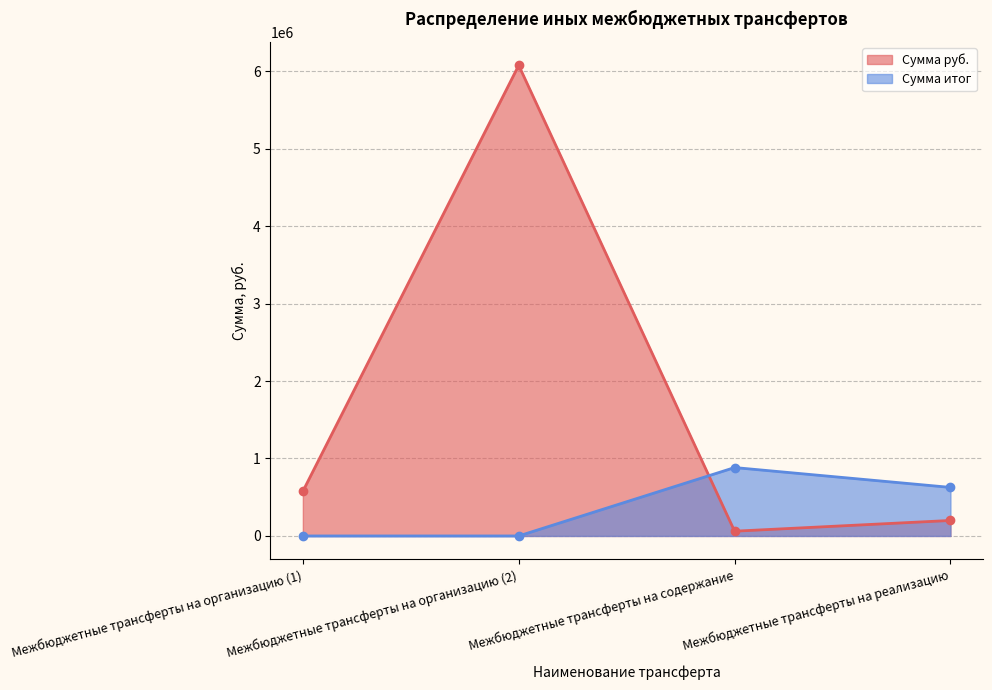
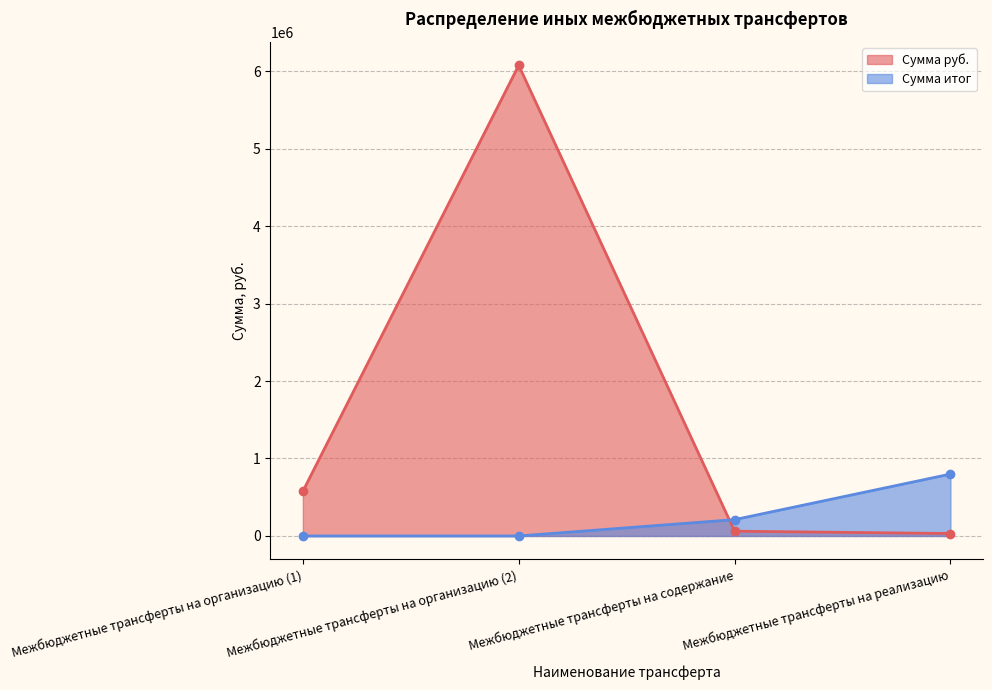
Сумма итог, Межбюджетные трансферты на содержание: 900000 -> 200000
Сумма руб., Межбюджетные трансферты на реализацию: 200000 -> 0
Сумма итог, Межбюджетные трансферты на реализацию: 600000 -> 800000
